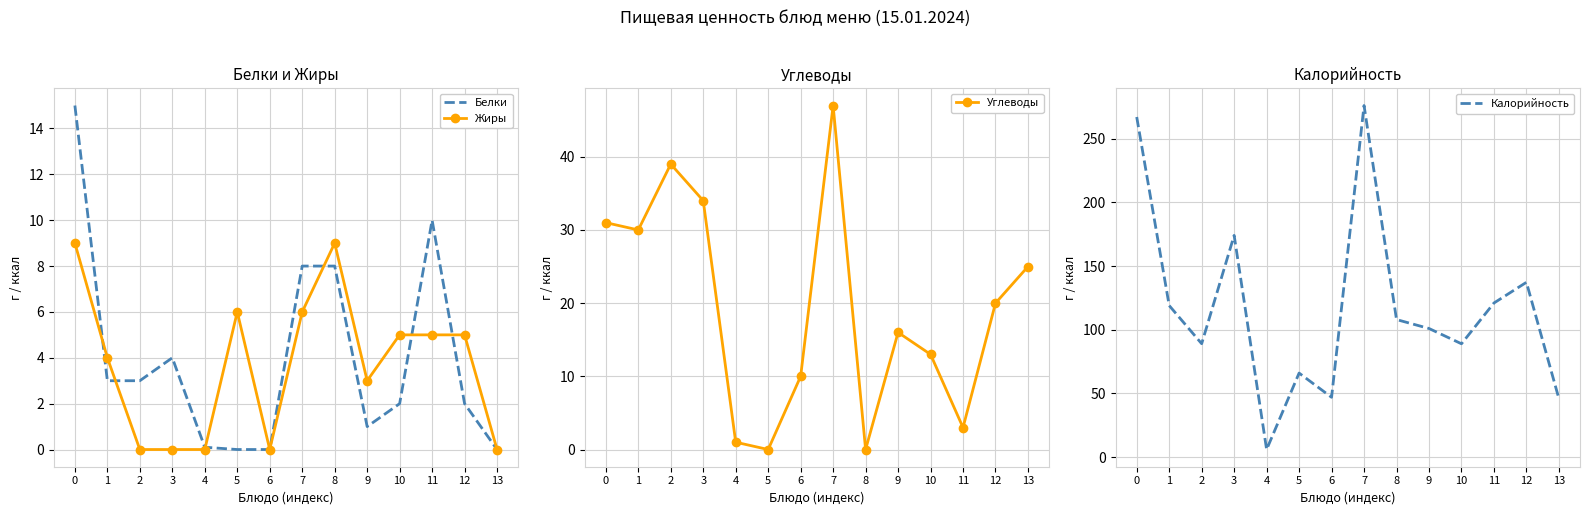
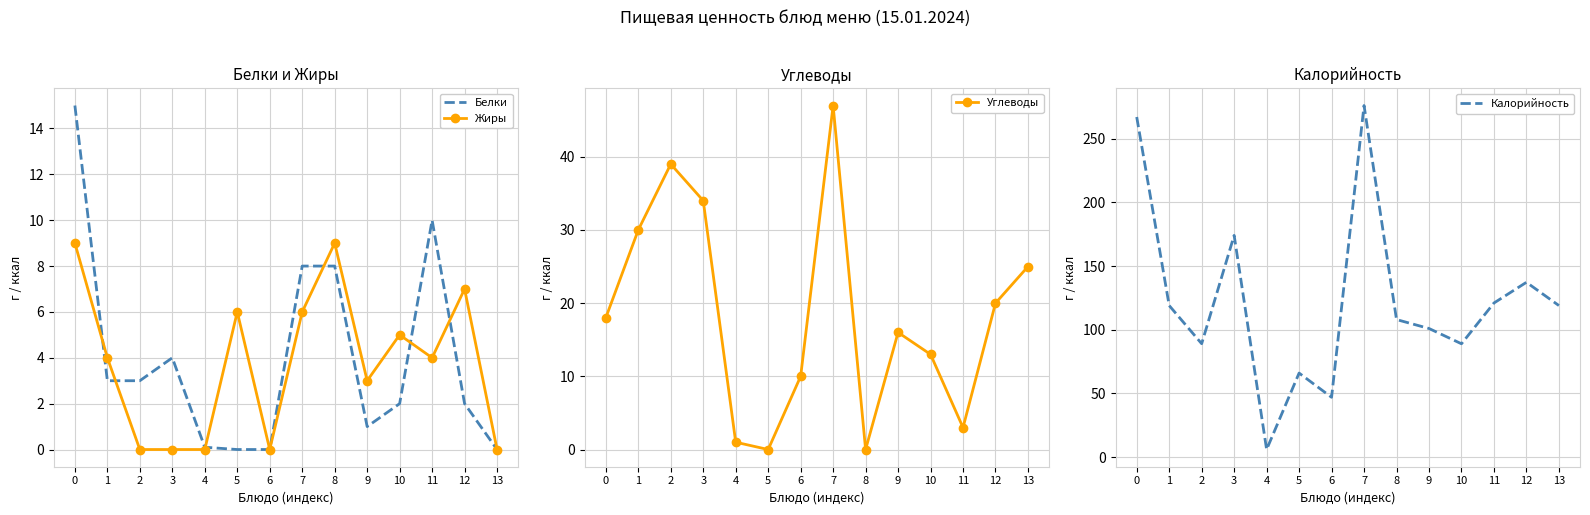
Белки и Жиры, Жиры, 11: 5 -> 4
Белки и Жиры, Жиры, 12: 5 -> 7
Углеводы, 0: 31 -> 18
Калорийность, 13: 46 -> 119
